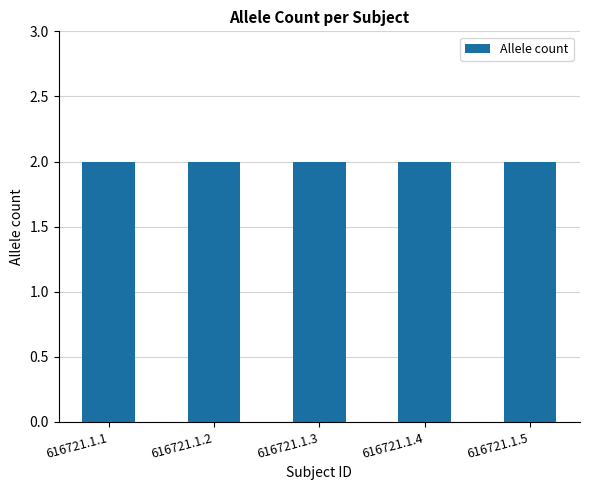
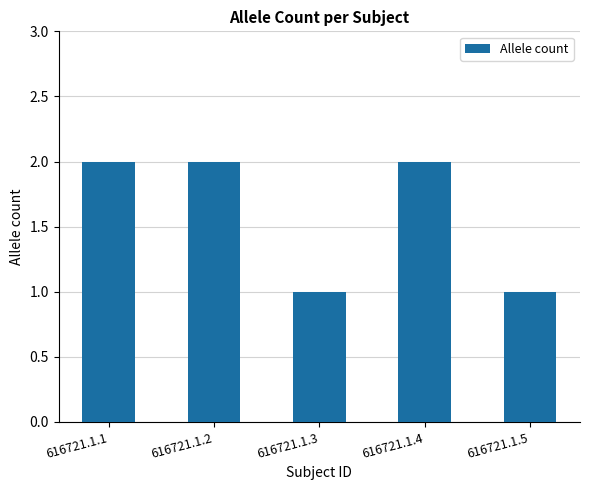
616721.1.3: 2 -> 1
616721.1.5: 2 -> 1
